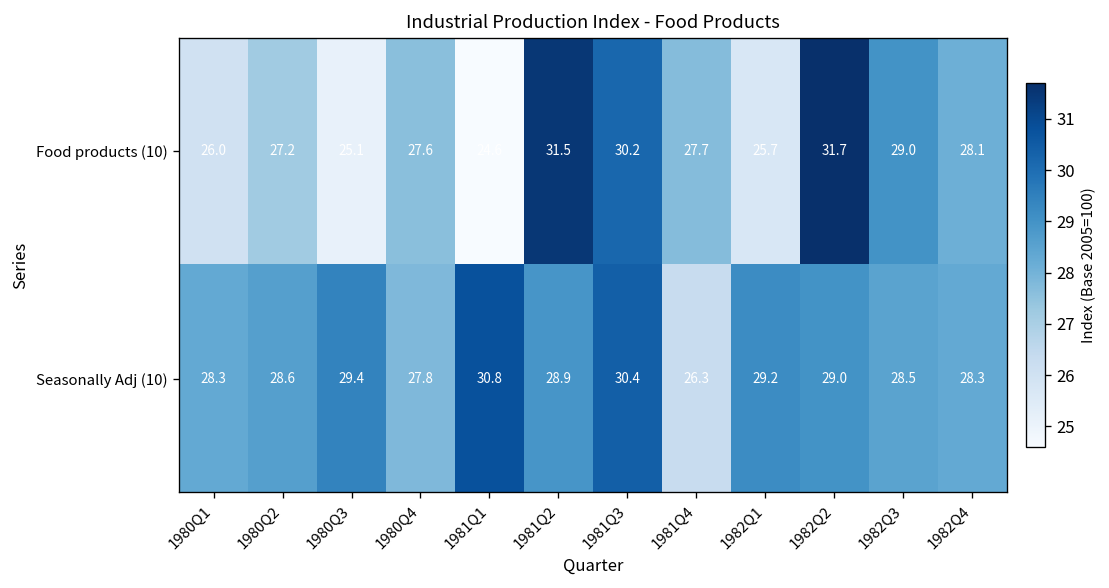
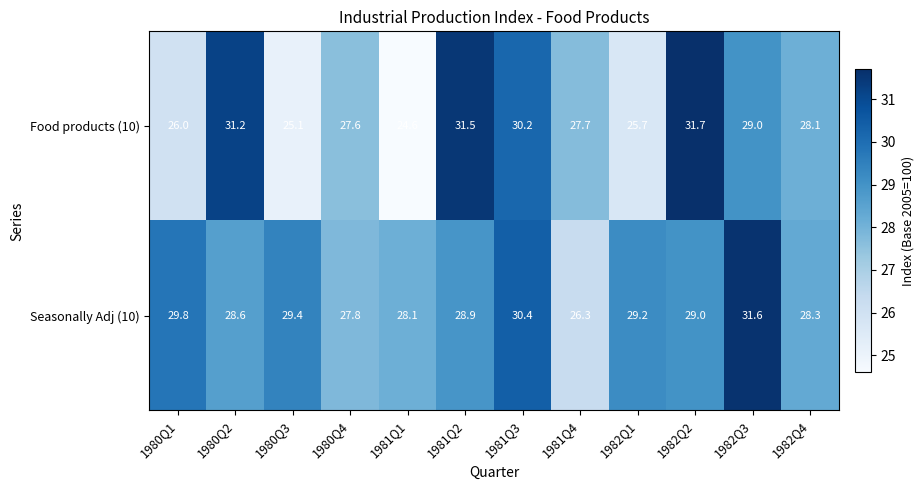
Food products (10), 1980Q2: 27.2 -> 31.2
Seasonally Adj (10), 1980Q1: 28.3 -> 29.8
Seasonally Adj (10), 1981Q1: 30.8 -> 28.1
Seasonally Adj (10), 1982Q3: 28.5 -> 31.6
